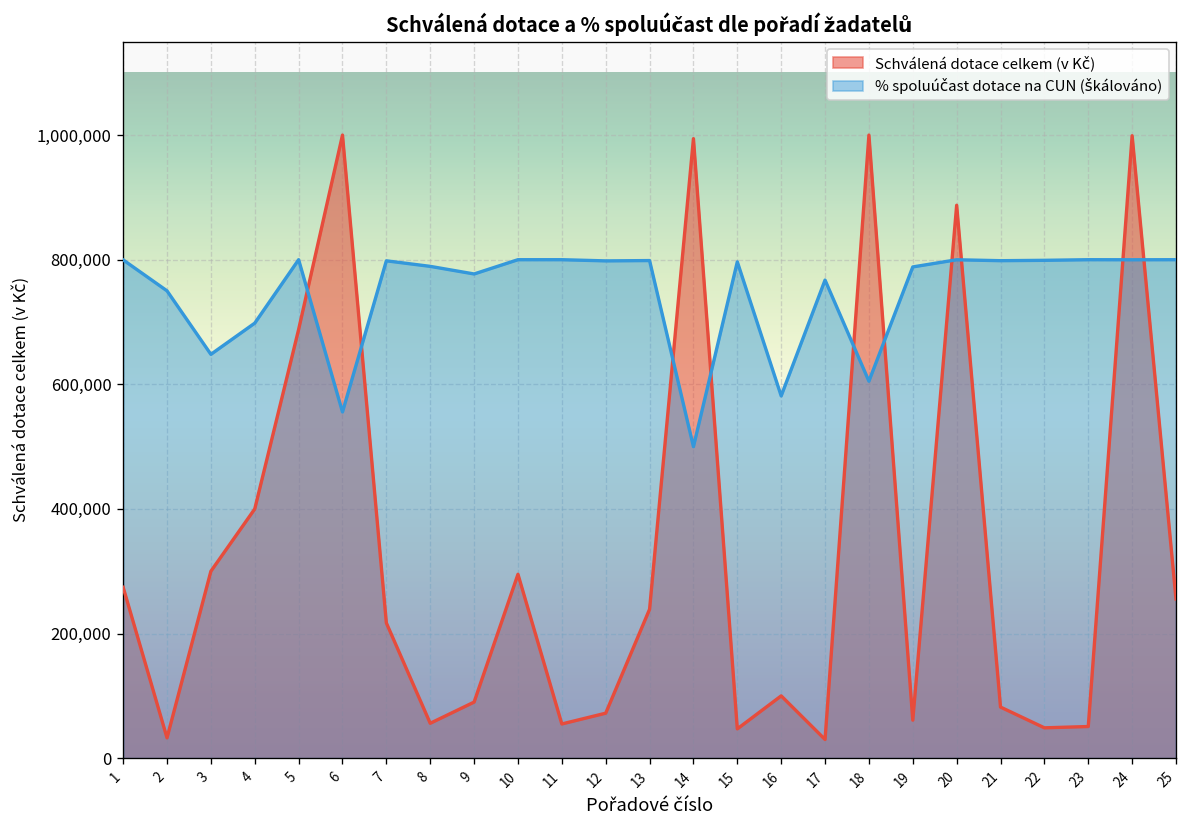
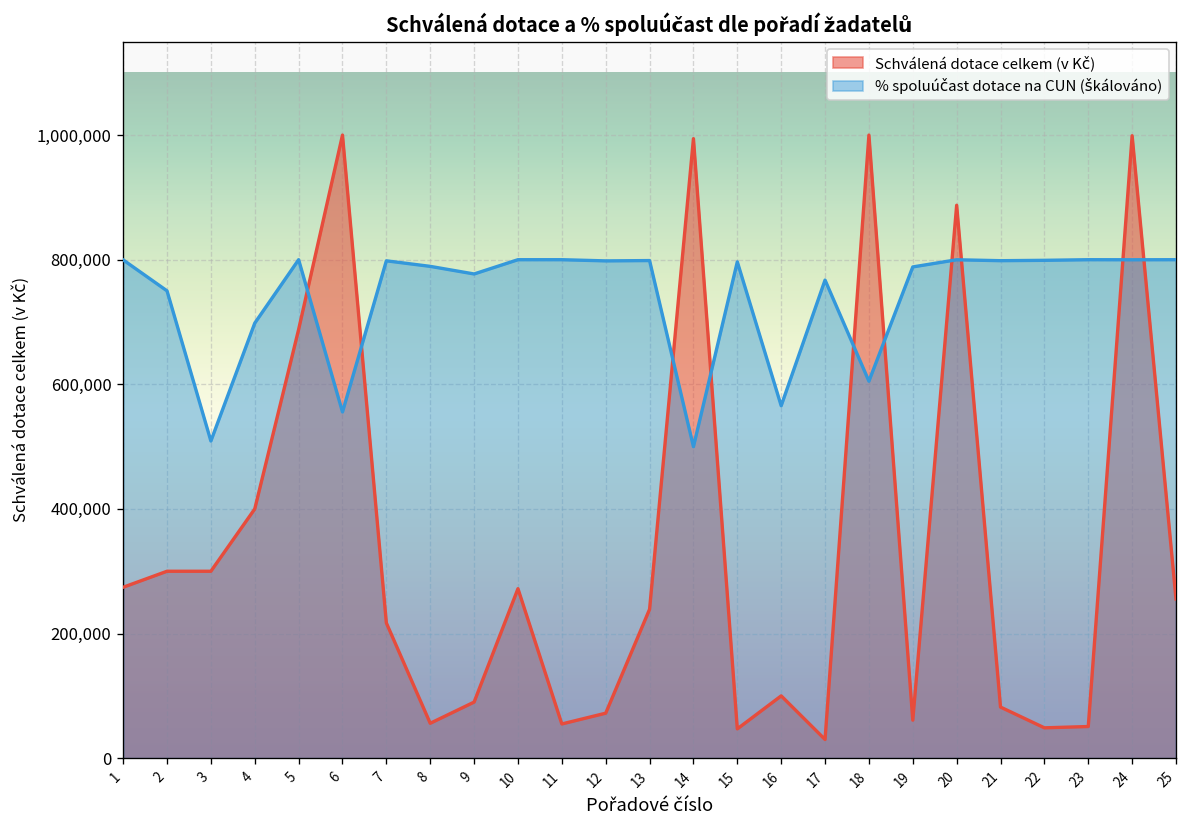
Schválená dotace celkem (v Kč), 2: 30,000 -> 300,000
% spoluúčast dotace na CUN (škálováno), 3: 650,000 -> 510,000
Schválená dotace celkem (v Kč), 10: 300,000 -> 270,000
% spoluúčast dotace na CUN (škálováno), 16: 580,000 -> 570,000
